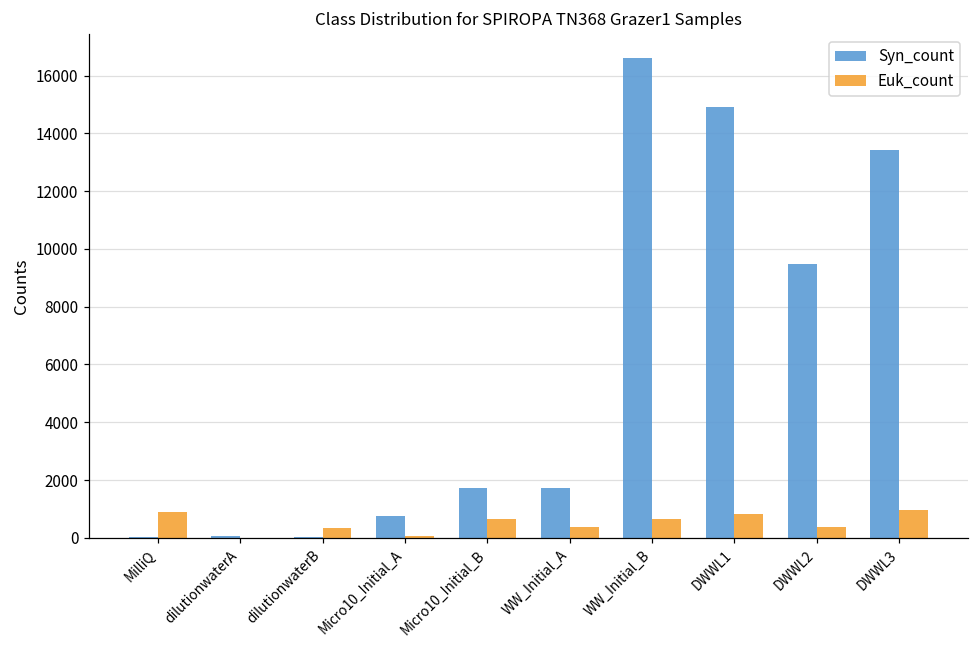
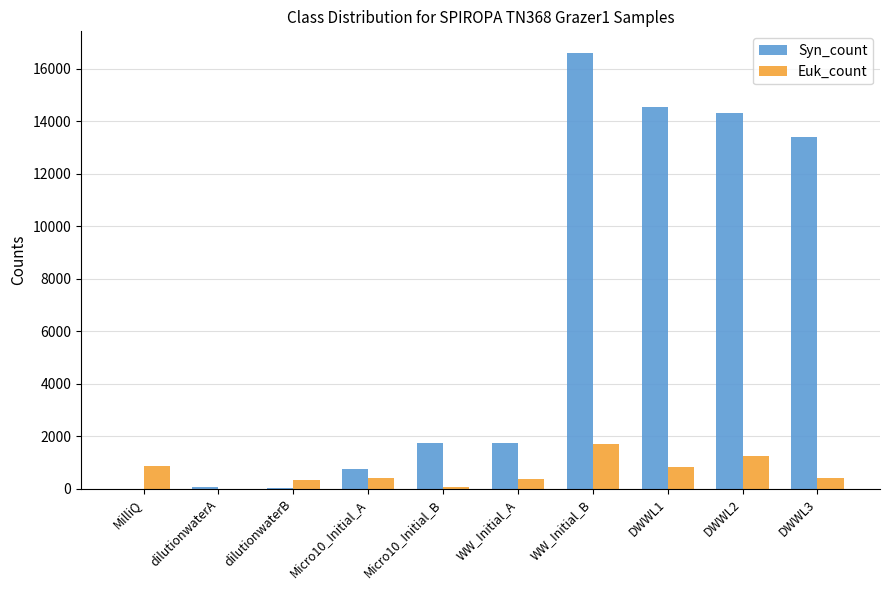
Euk_count, Micro10_Initial_A: 100 -> 400
Euk_count, Micro10_Initial_B: 700 -> 100
Euk_count, WW_Initial_B: 600 -> 1700
Syn_count, DWWL1: 14900 -> 14600
Syn_count, DWWL2: 9500 -> 14300
Euk_count, DWWL2: 400 -> 1300
Euk_count, DWWL3: 1000 -> 400
